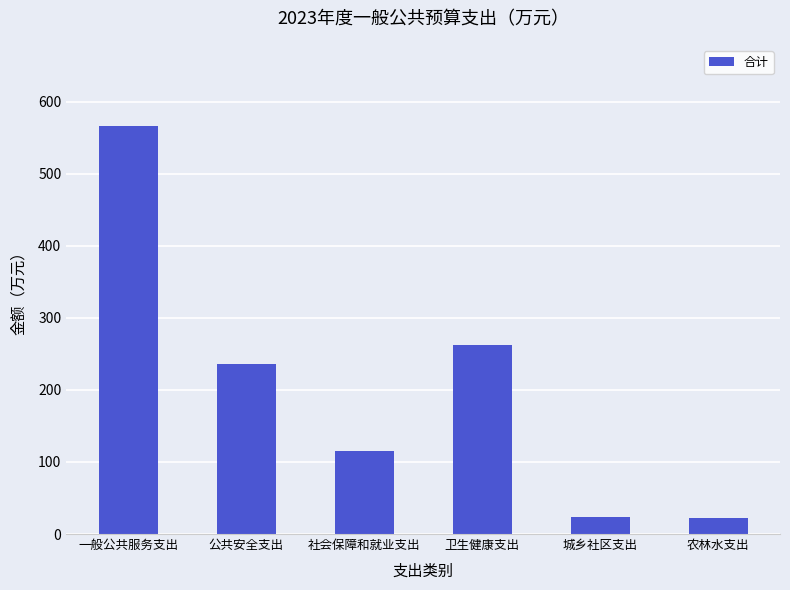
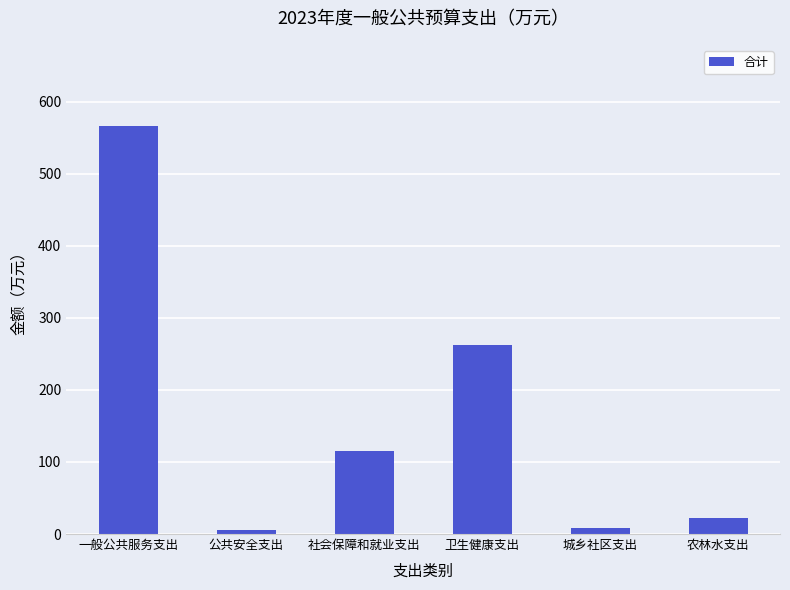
公共安全支出: 240 -> 10
城乡社区支出: 20 -> 10
